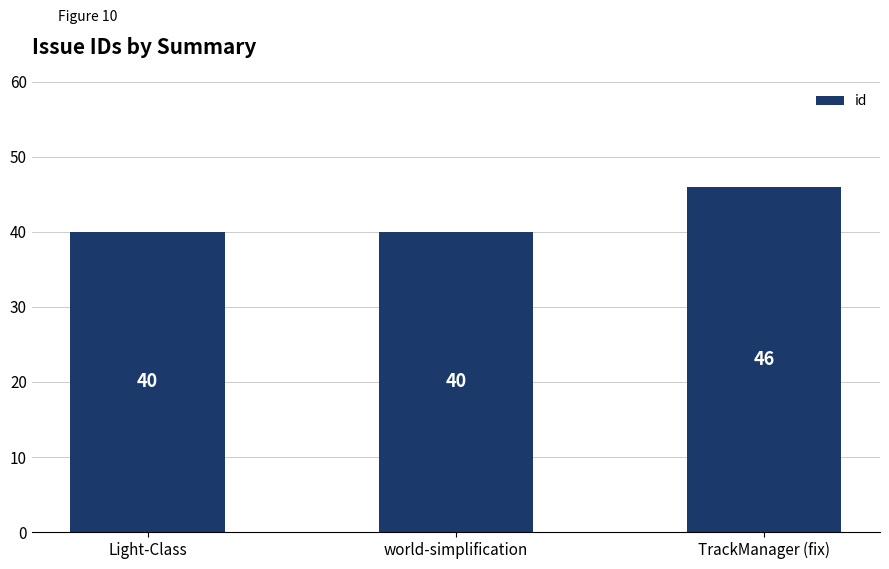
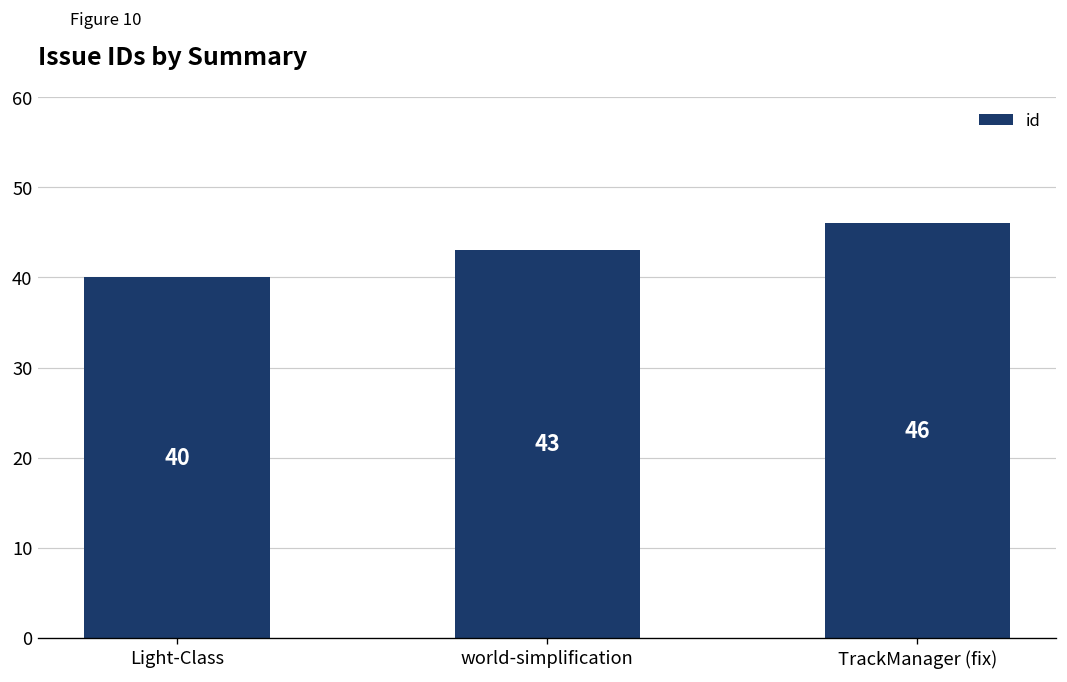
world-simplification: 40 -> 43
